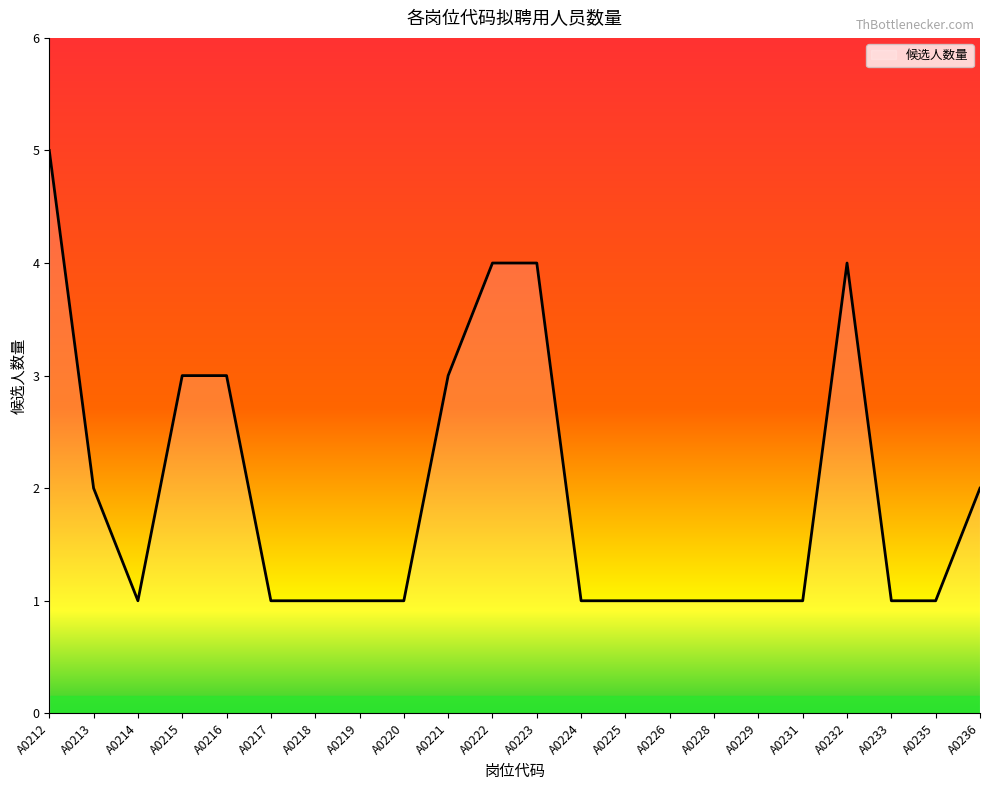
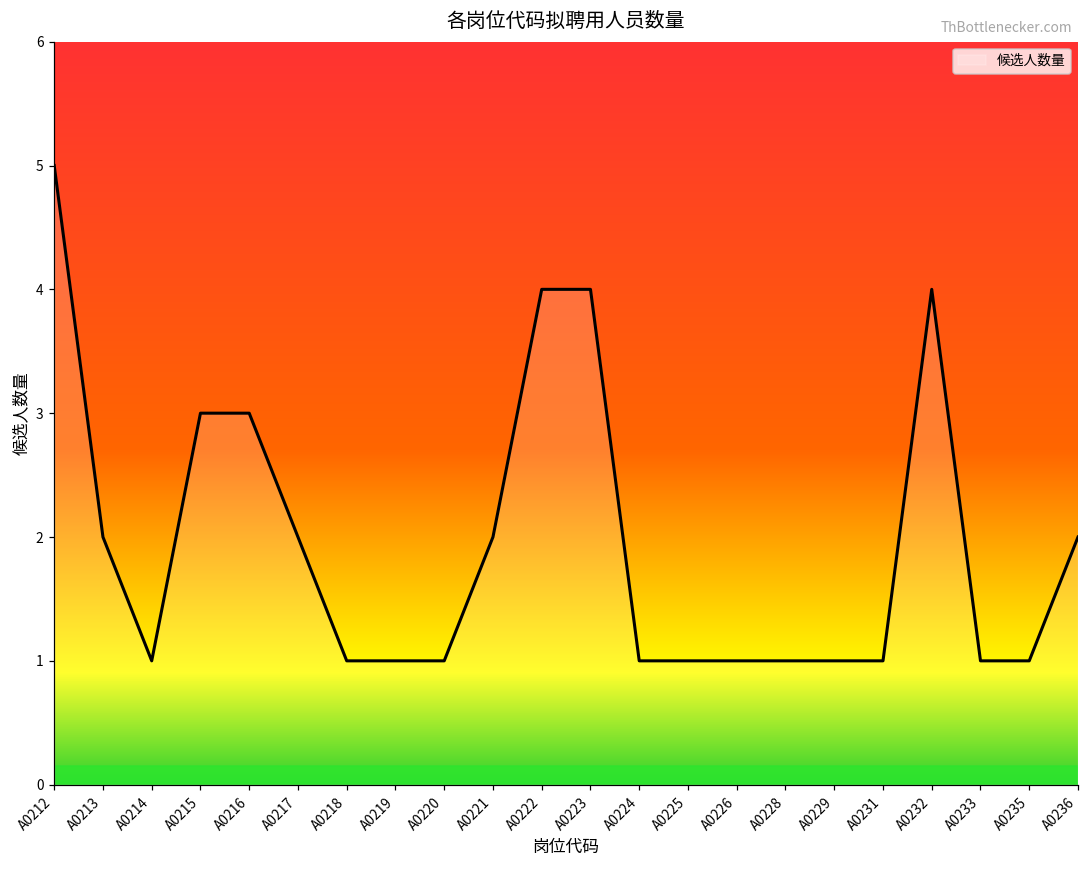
A0217: 1 -> 2
A0221: 3 -> 2
